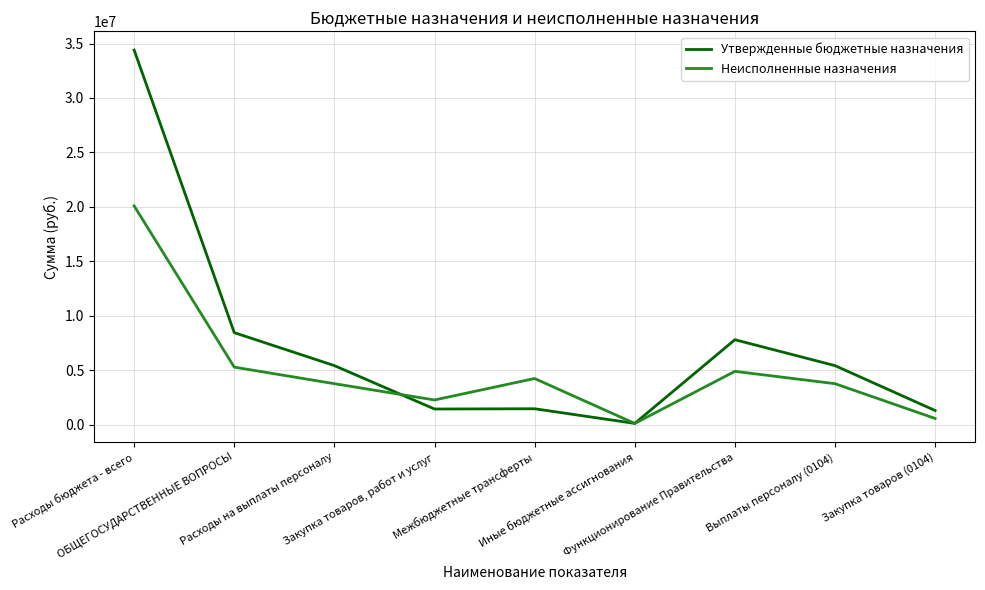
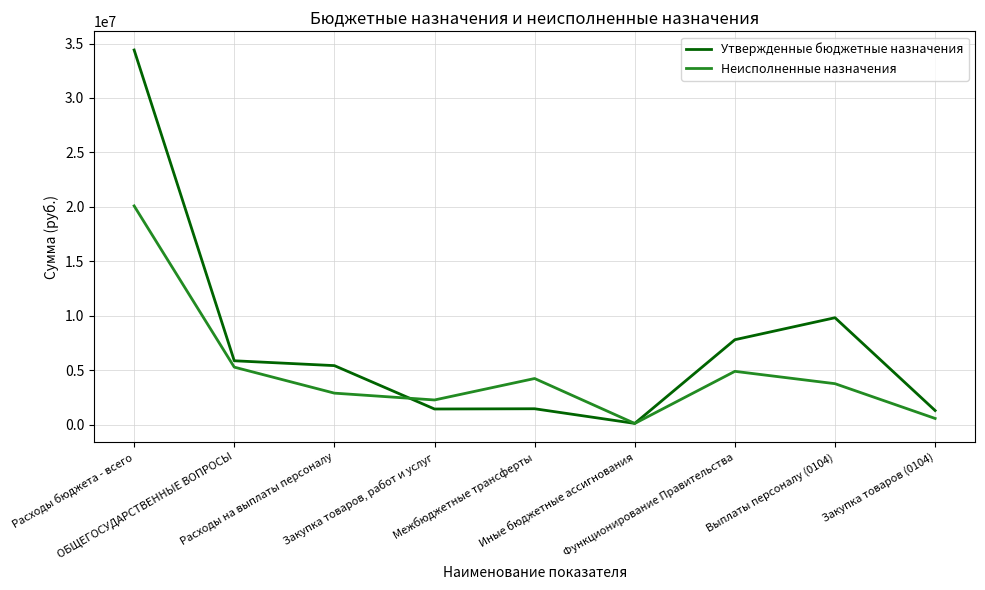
Утвержденные бюджетные назначения, ОБЩЕГОСУДАРСТВЕННЫЕ ВОПРОСЫ: 8500000 -> 5900000
Неисполненные назначения, Расходы на выплаты персоналу: 3800000 -> 2900000
Утвержденные бюджетные назначения, Выплаты персоналу (0104): 5400000 -> 9800000
